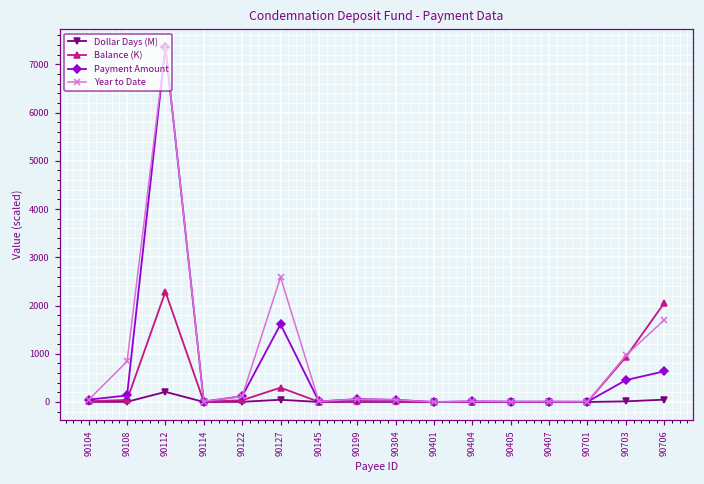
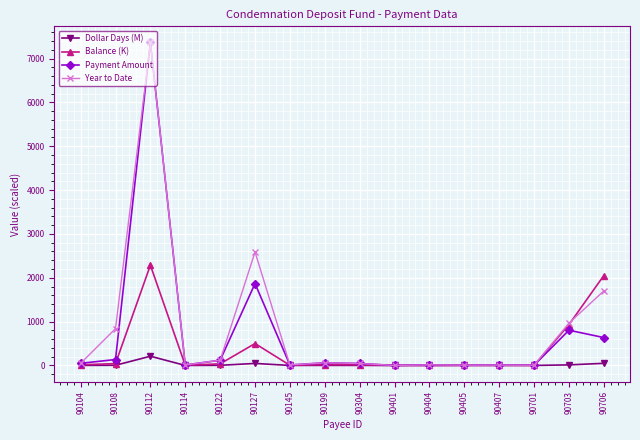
Balance (K), 90127: 300 -> 500
Payment Amount, 90127: 1600 -> 1900
Payment Amount, 90703: 500 -> 800
